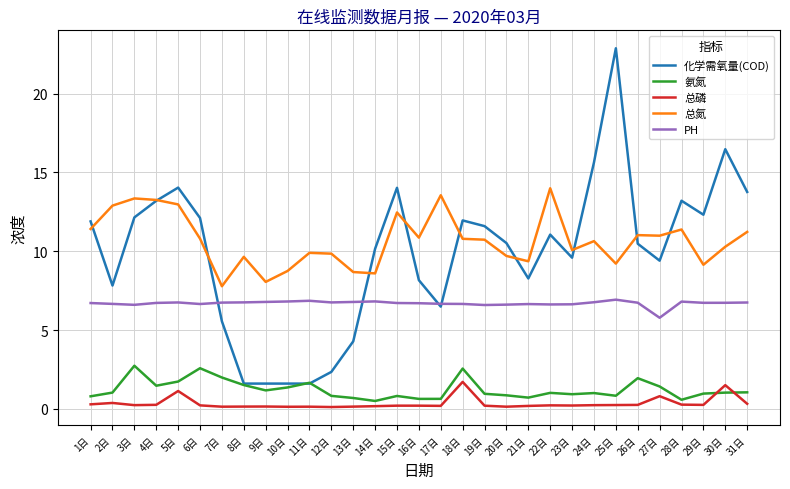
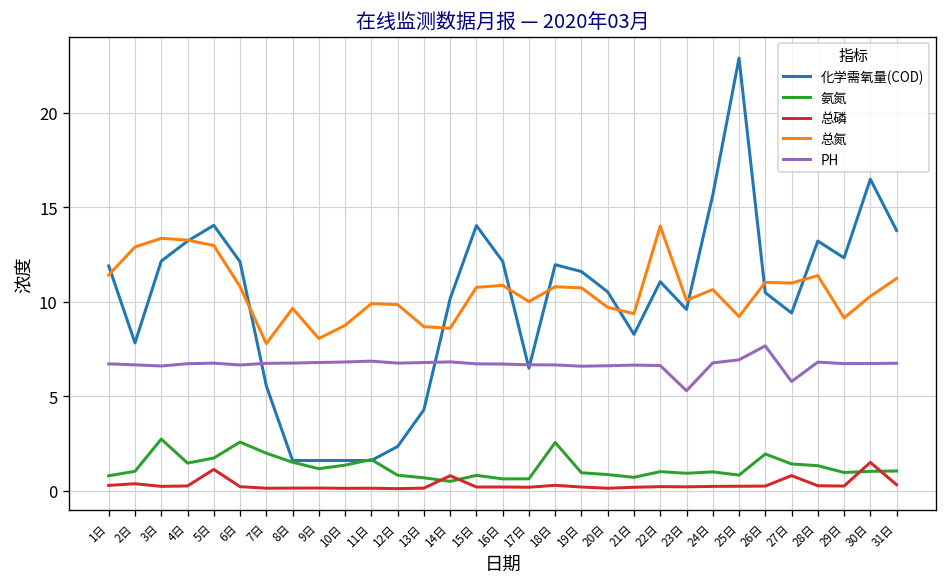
总磷, 14日: 0.2 -> 0.8
总氮, 15日: 12.5 -> 10.8
化学需氧量(COD), 16日: 8.2 -> 12.1
总氮, 17日: 13.6 -> 10.0
总磷, 18日: 1.7 -> 0.3
PH, 23日: 6.6 -> 5.3
PH, 26日: 6.7 -> 7.7
氨氮, 28日: 0.6 -> 1.3
